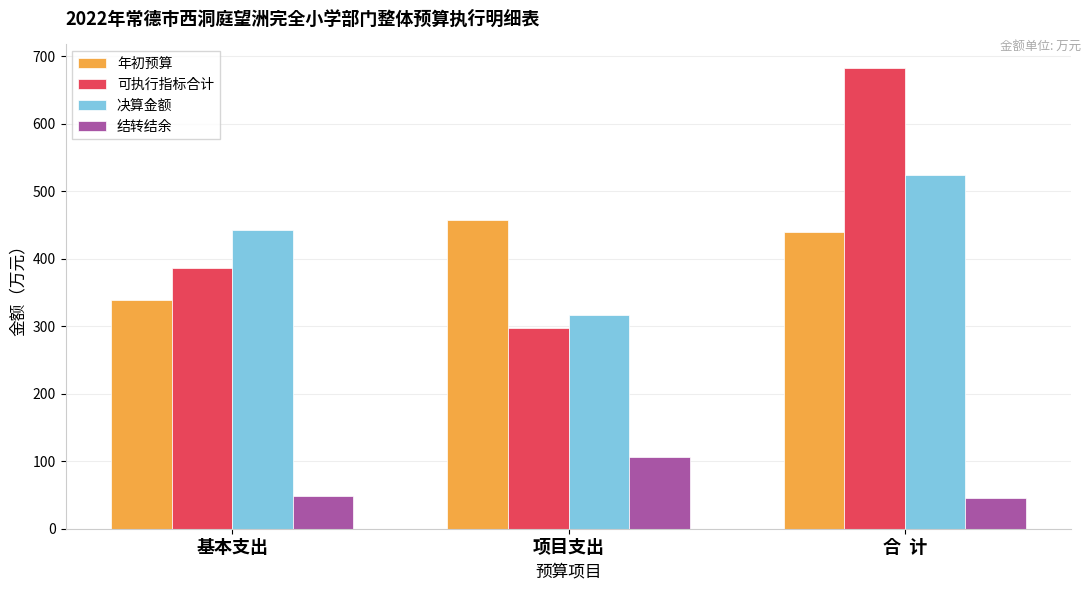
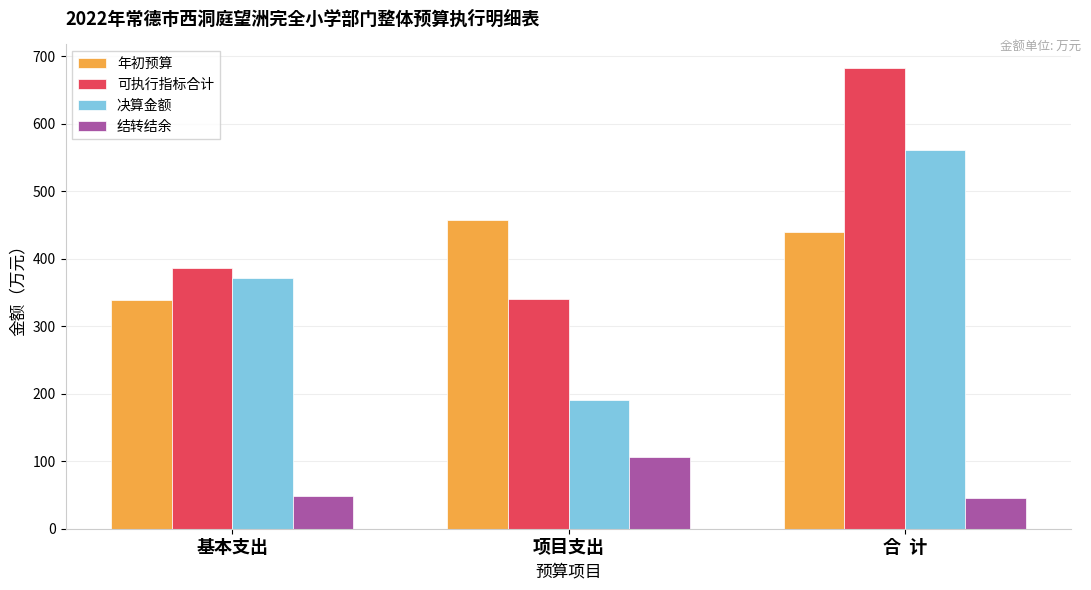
决算金额, 基本支出: 440 -> 370
可执行指标合计, 项目支出: 300 -> 340
决算金额, 项目支出: 320 -> 190
决算金额, 合 计: 520 -> 560
